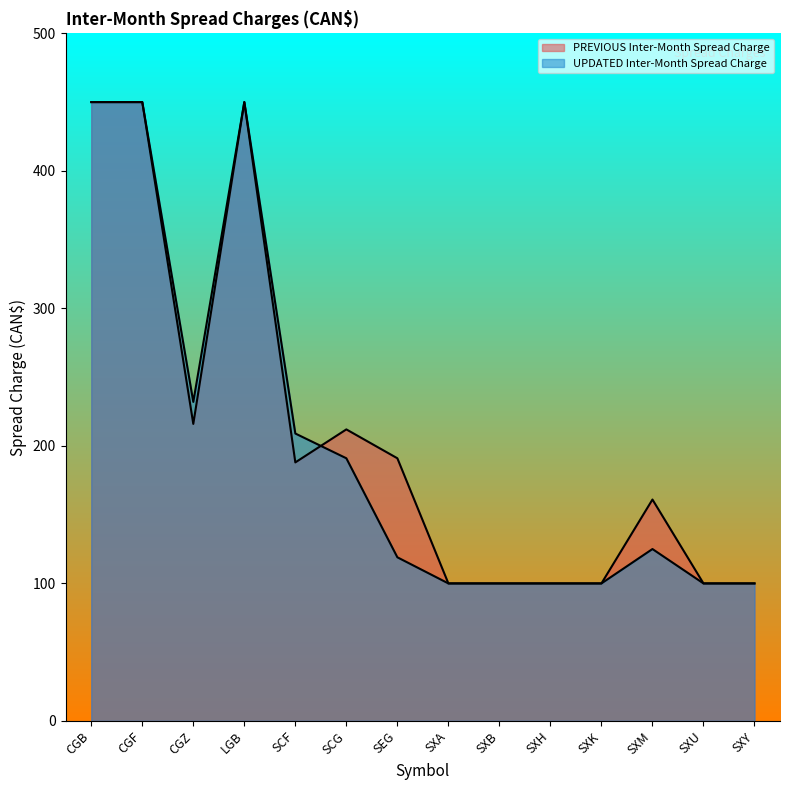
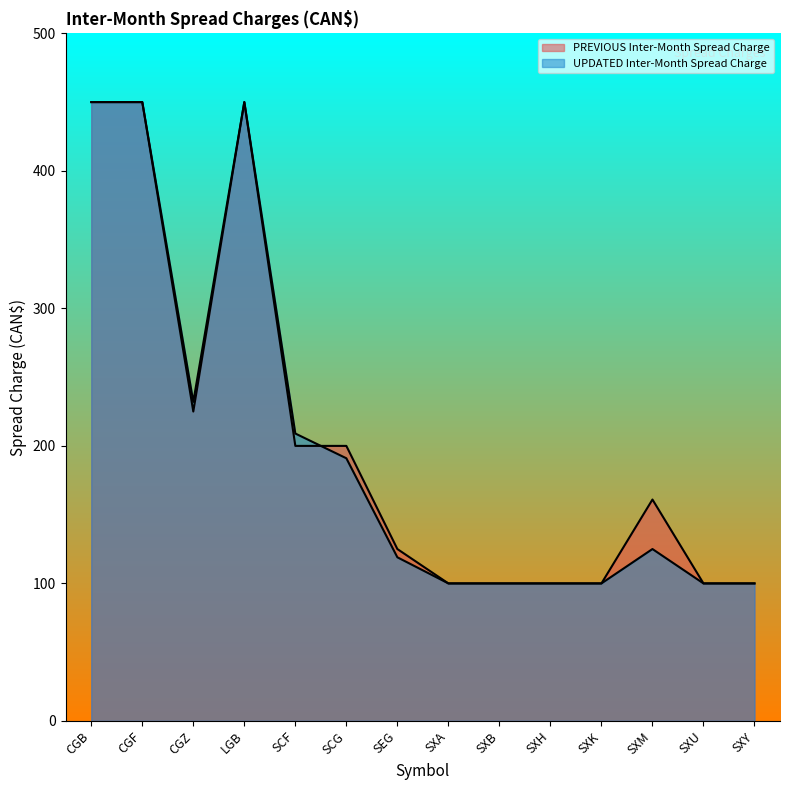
PREVIOUS Inter-Month Spread Charge, CGZ: 216 -> 225
PREVIOUS Inter-Month Spread Charge, SCF: 188 -> 200
PREVIOUS Inter-Month Spread Charge, SCG: 212 -> 200
PREVIOUS Inter-Month Spread Charge, SEG: 191 -> 125
